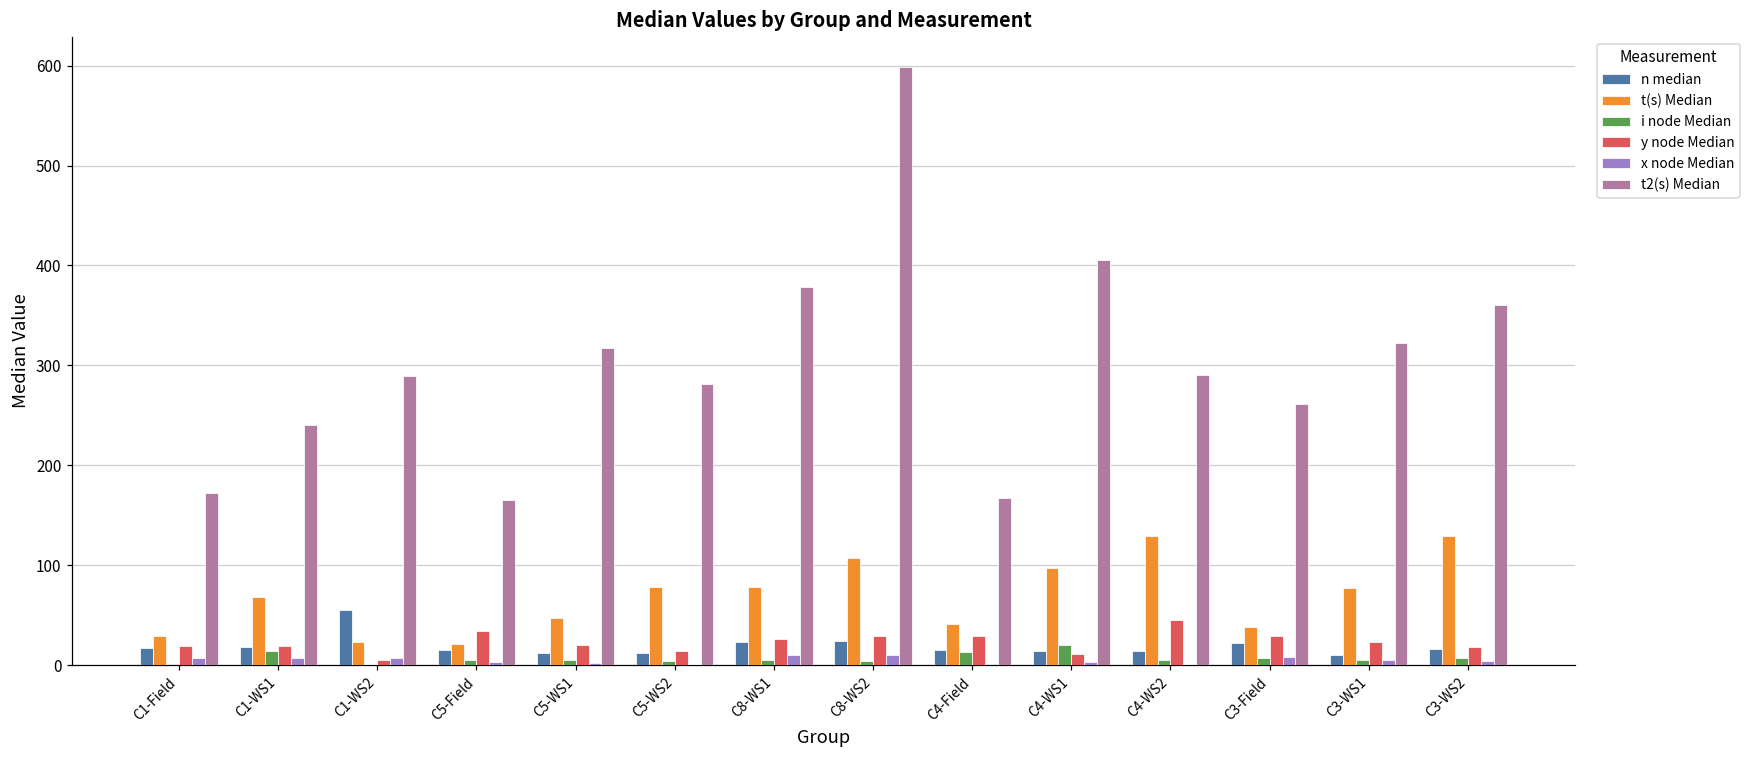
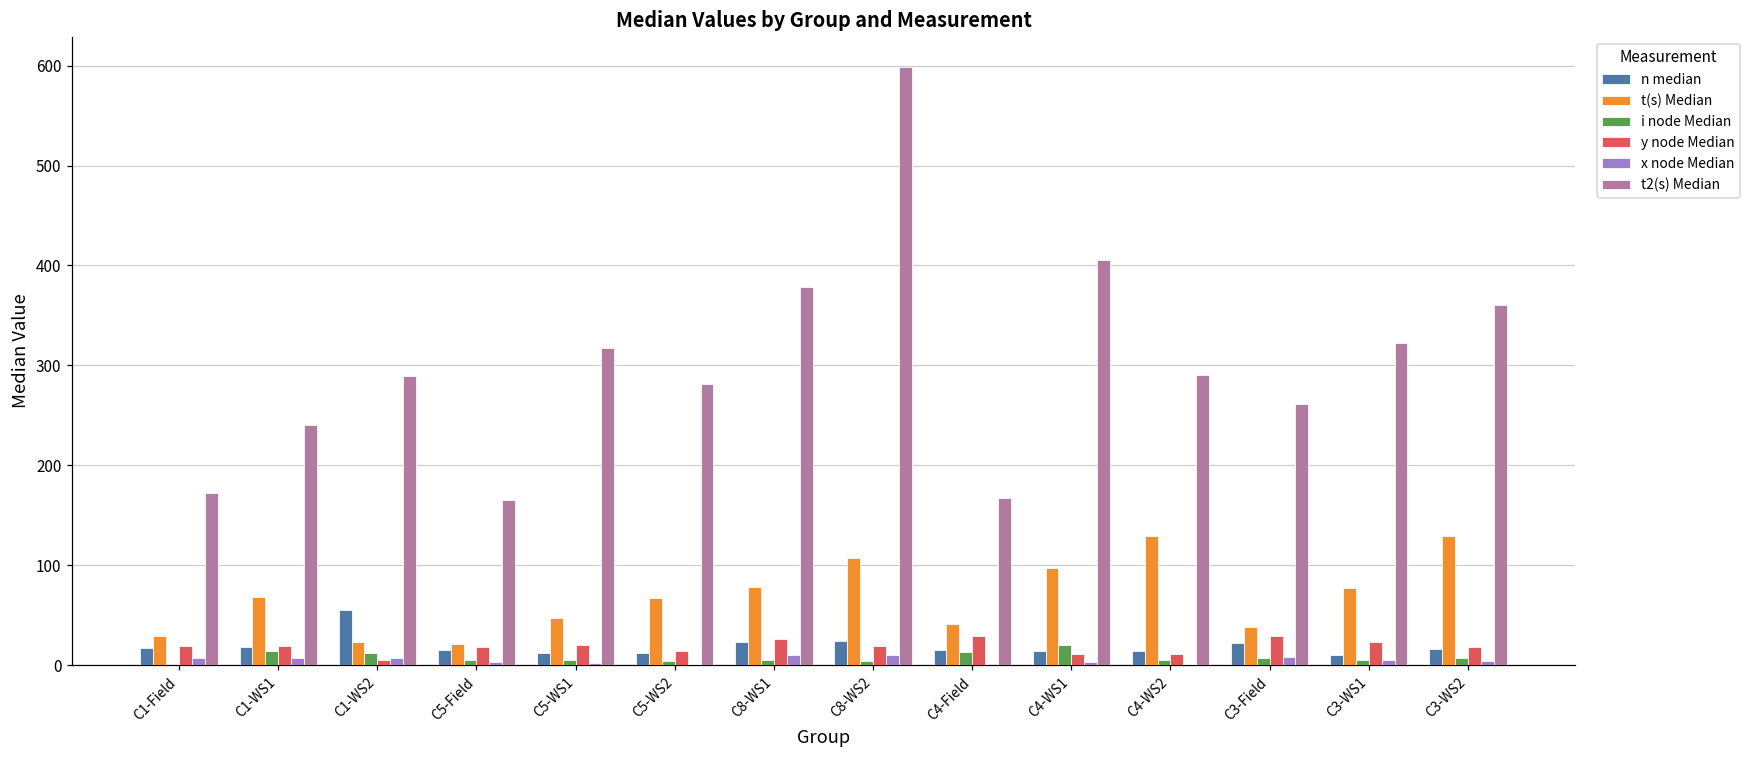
i node Median, C1-WS2: 0 -> 10
y node Median, C5-Field: 30 -> 20
t(s) Median, C5-WS2: 80 -> 70
y node Median, C8-WS2: 30 -> 20
y node Median, C4-WS2: 50 -> 10
